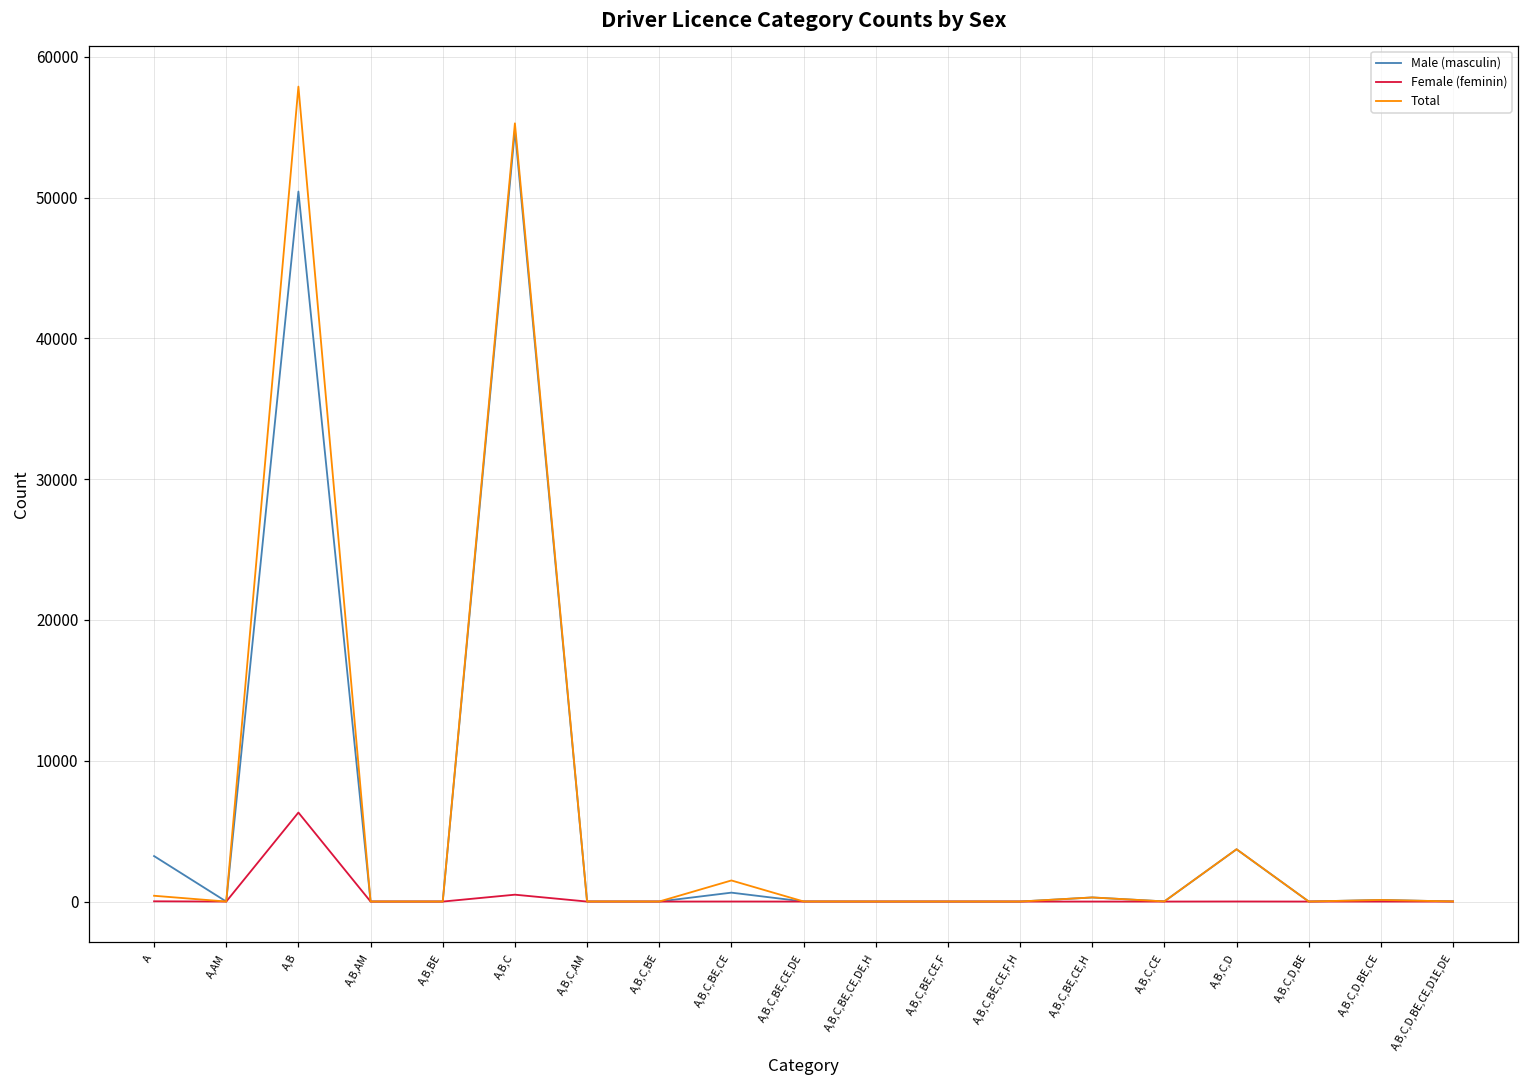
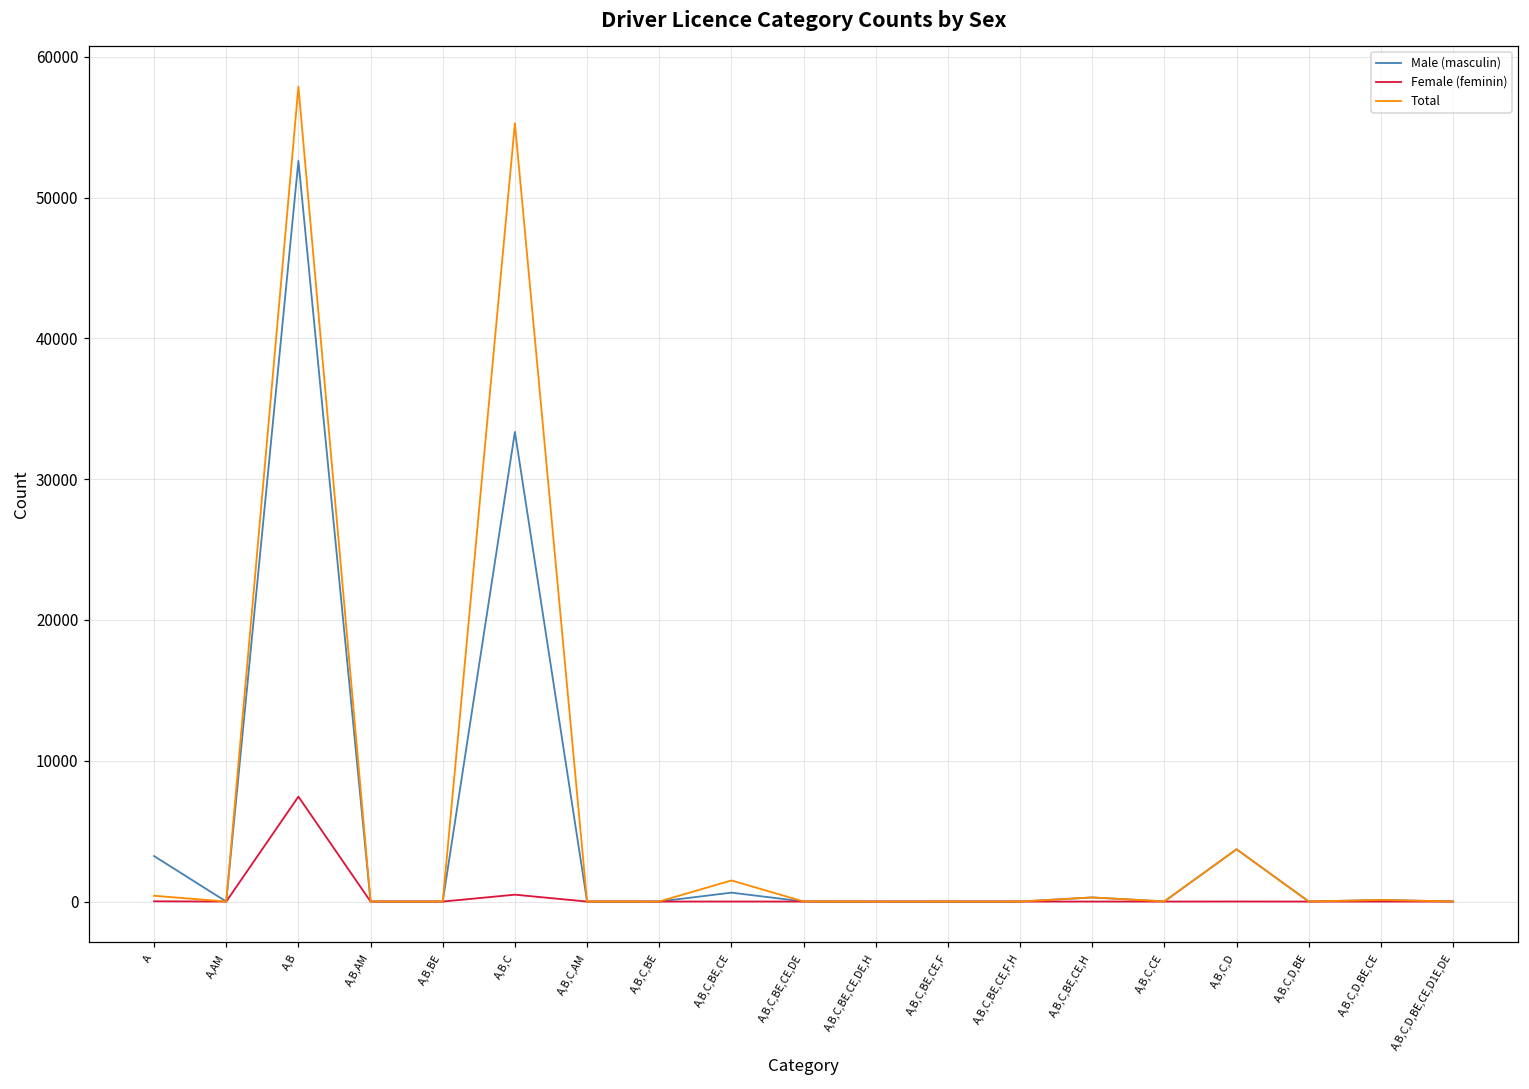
Male (masculin), A,B: 50400 -> 52600
Female (feminin), A,B: 6300 -> 7500
Male (masculin), A,B,C: 54800 -> 33400
